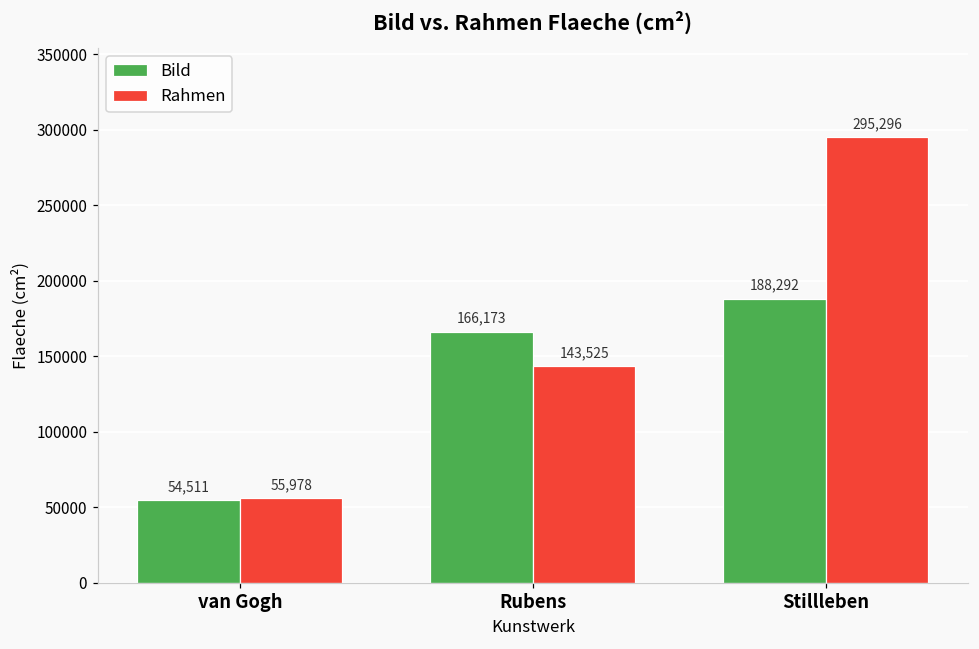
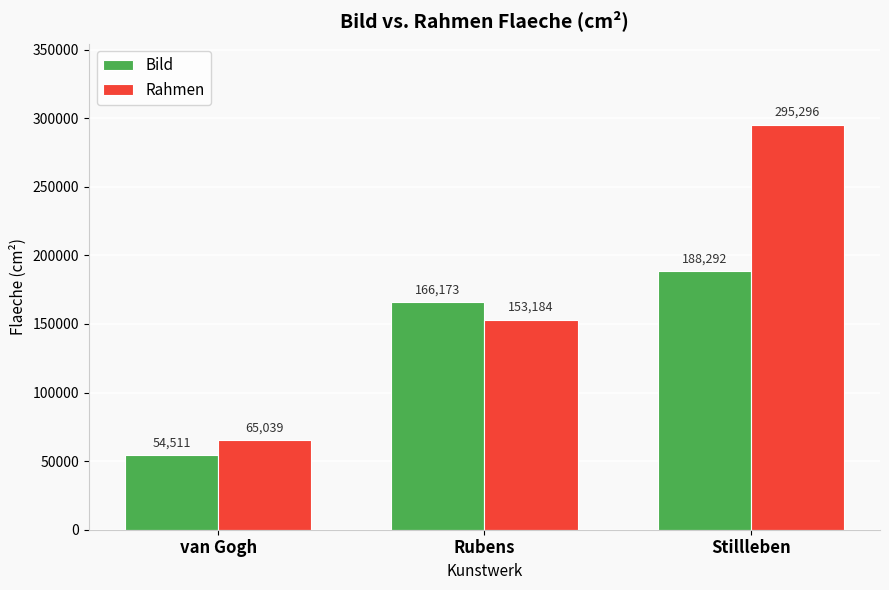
Rahmen, van Gogh: 55,978 -> 65,039
Rahmen, Rubens: 143,525 -> 153,184
